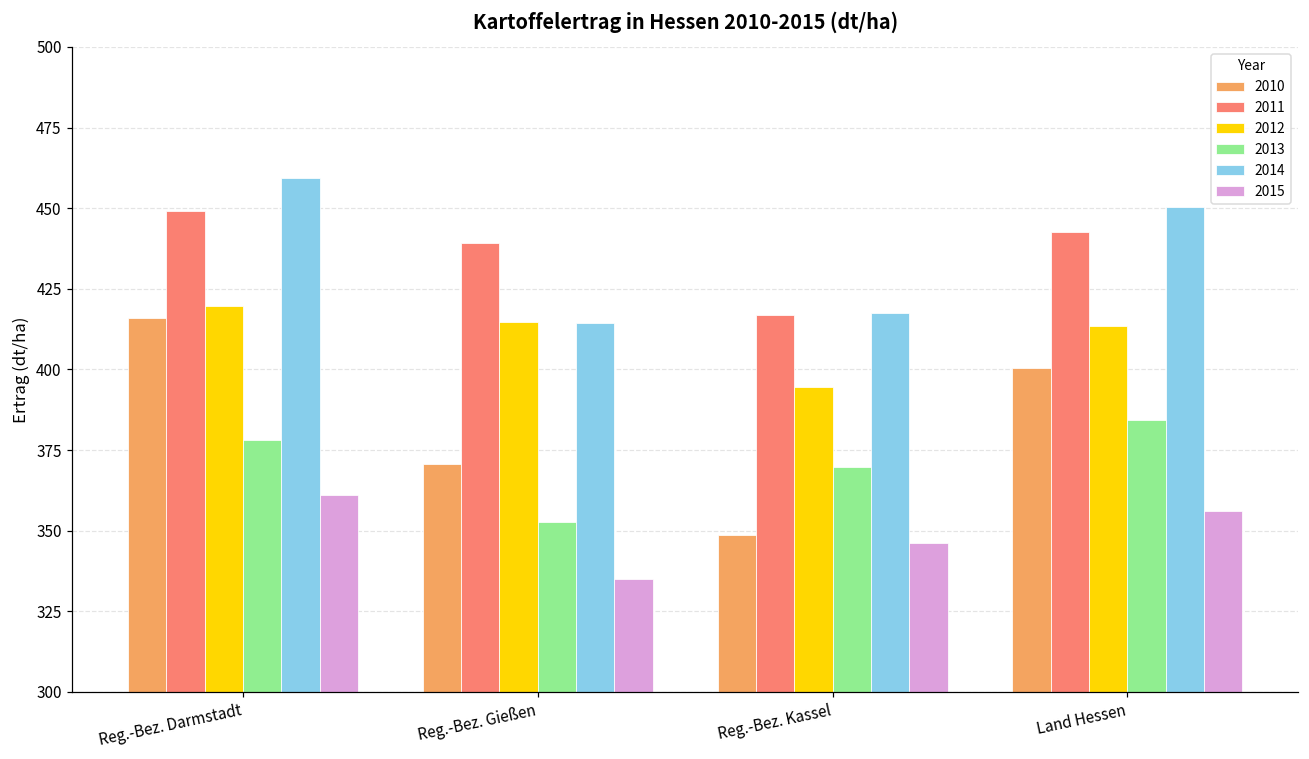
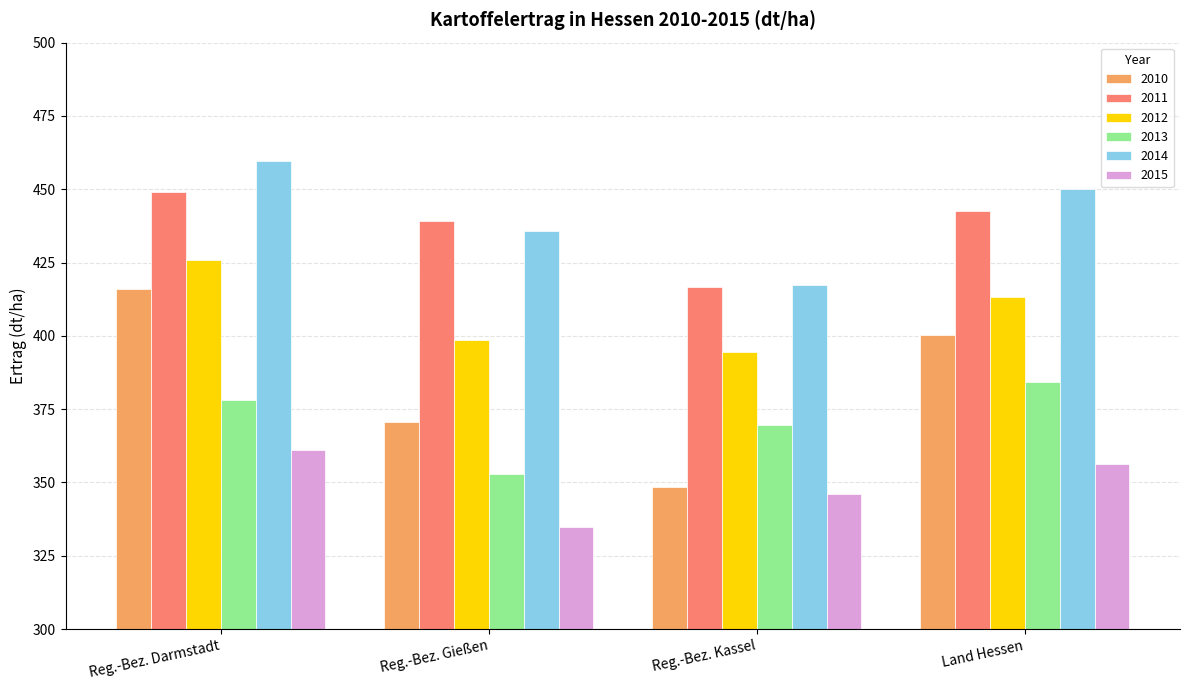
2012, Reg.-Bez. Darmstadt: 420 -> 426
2012, Reg.-Bez. Gießen: 415 -> 399
2014, Reg.-Bez. Gießen: 415 -> 436
